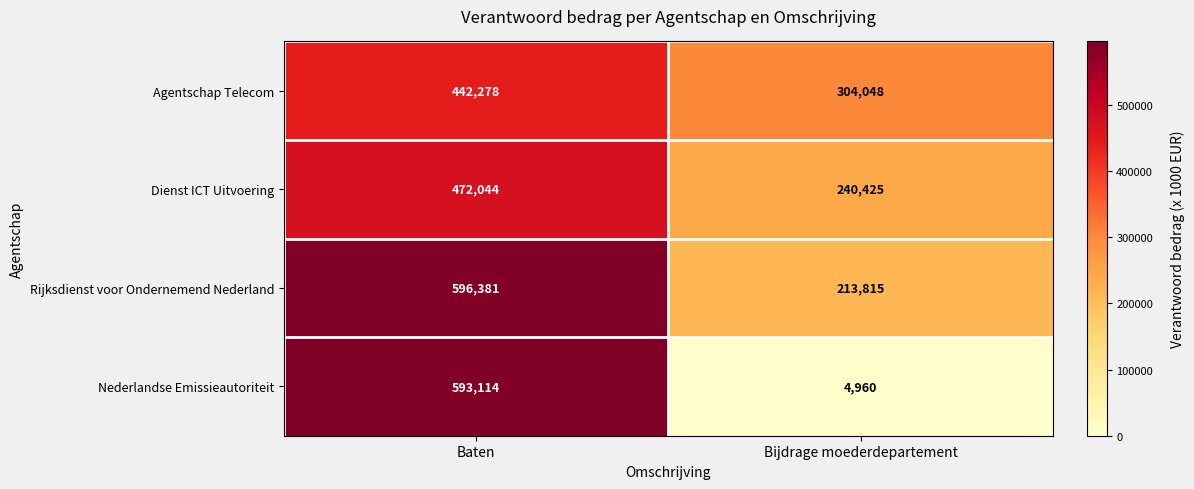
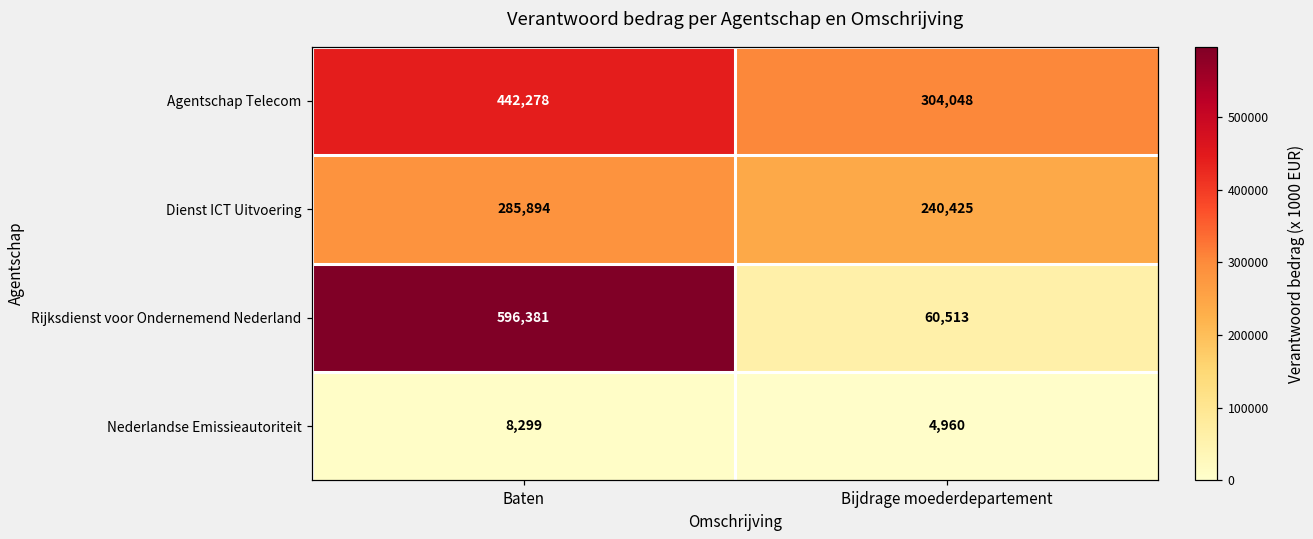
Dienst ICT Uitvoering, Baten: 472,044 -> 285,894
Rijksdienst voor Ondernemend Nederland, Bijdrage moederdepartement: 213,815 -> 60,513
Nederlandse Emissieautoriteit, Baten: 593,114 -> 8,299
